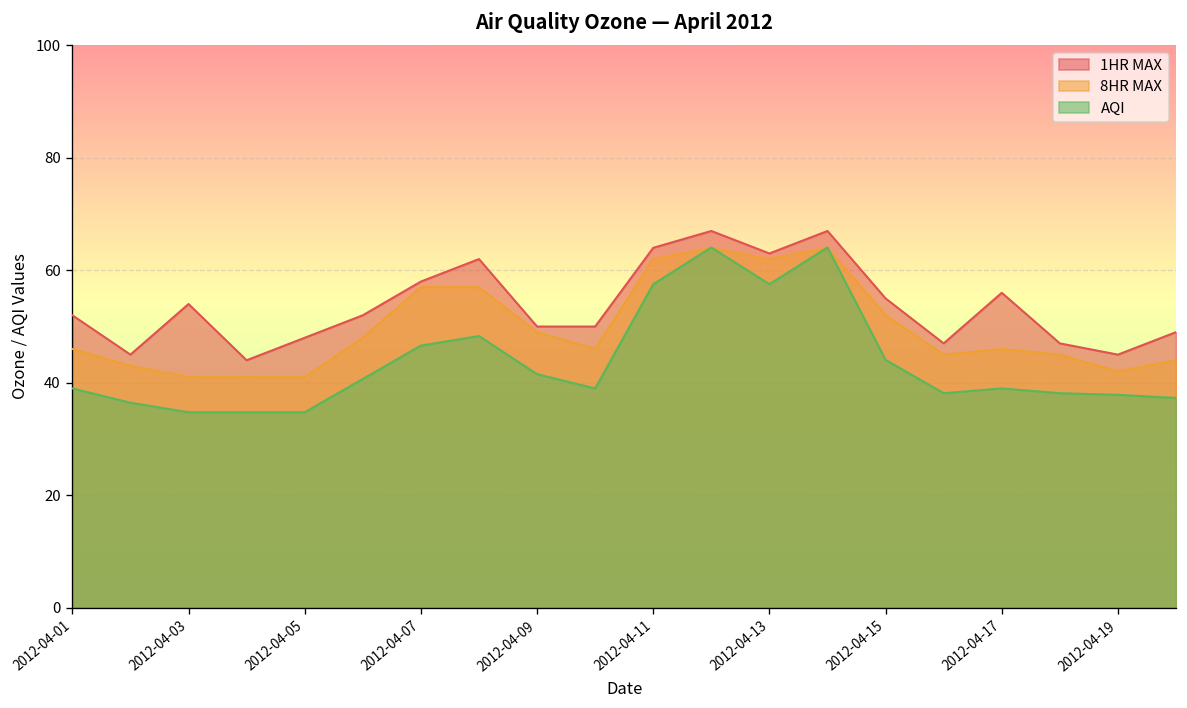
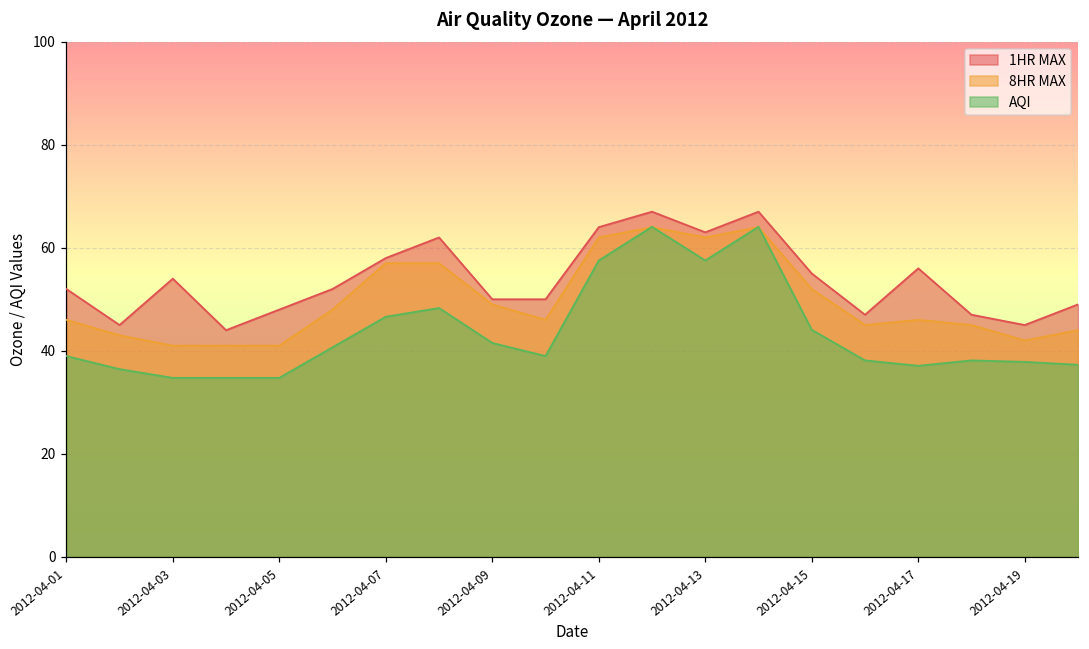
AQI, 2012-04-17: 39 -> 37
